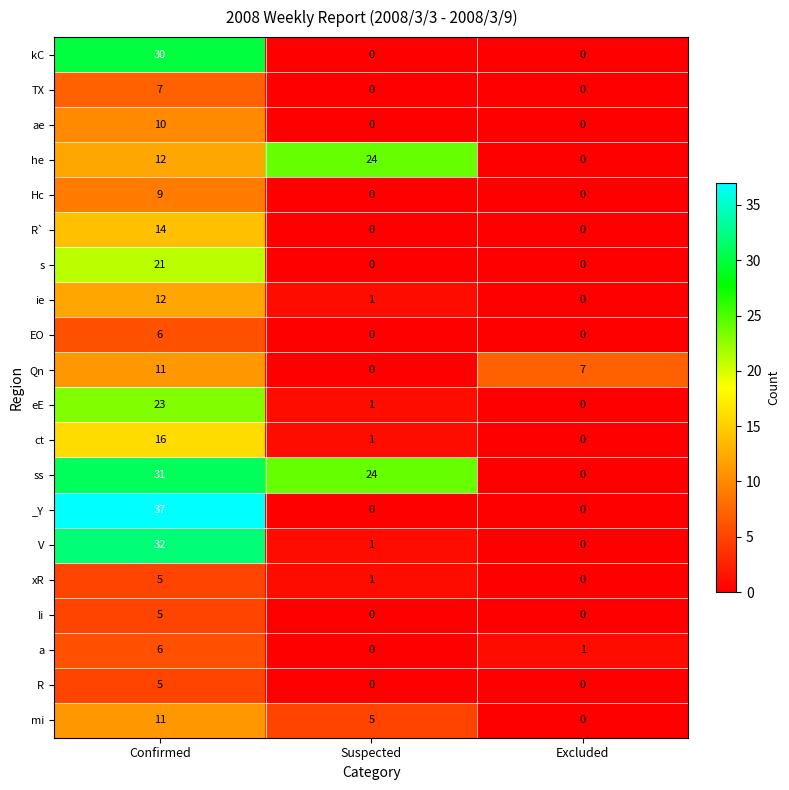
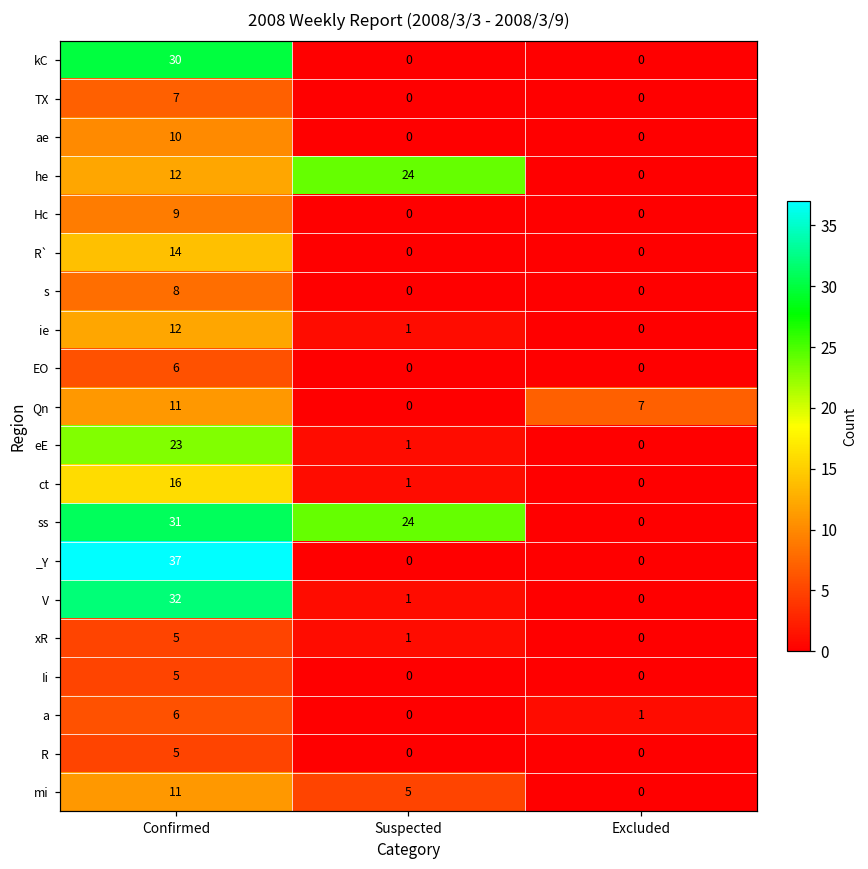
s, Confirmed: 21 -> 8
